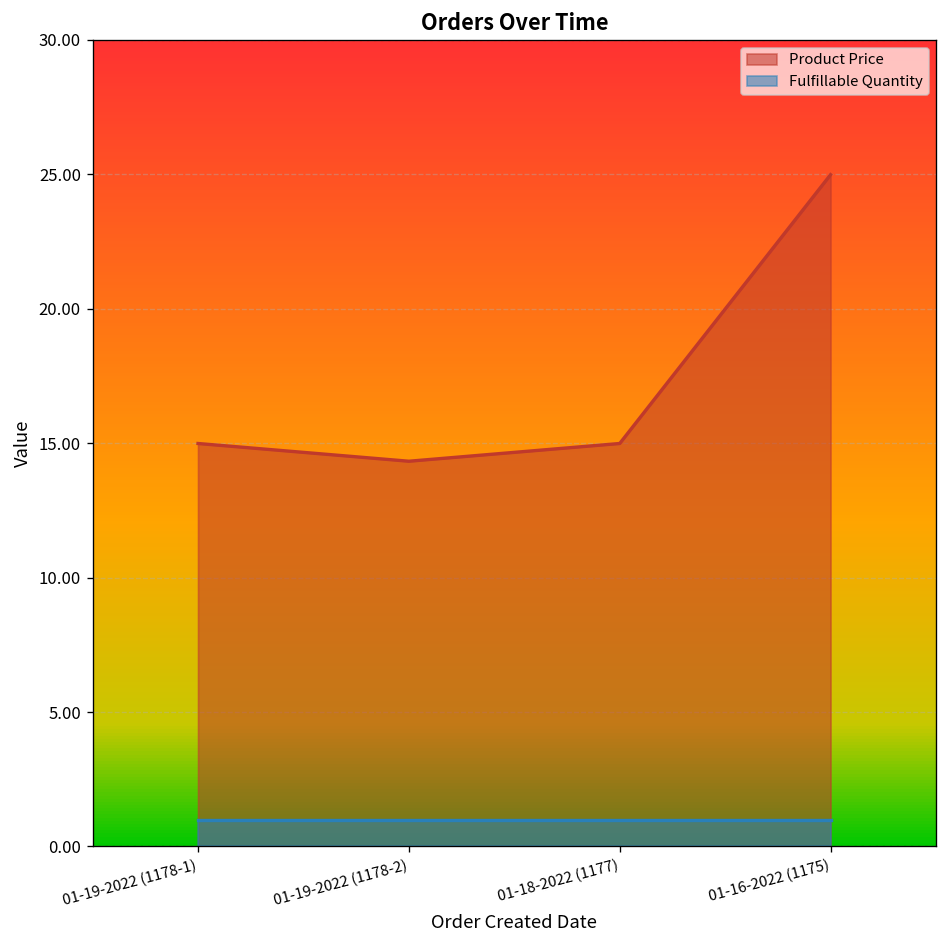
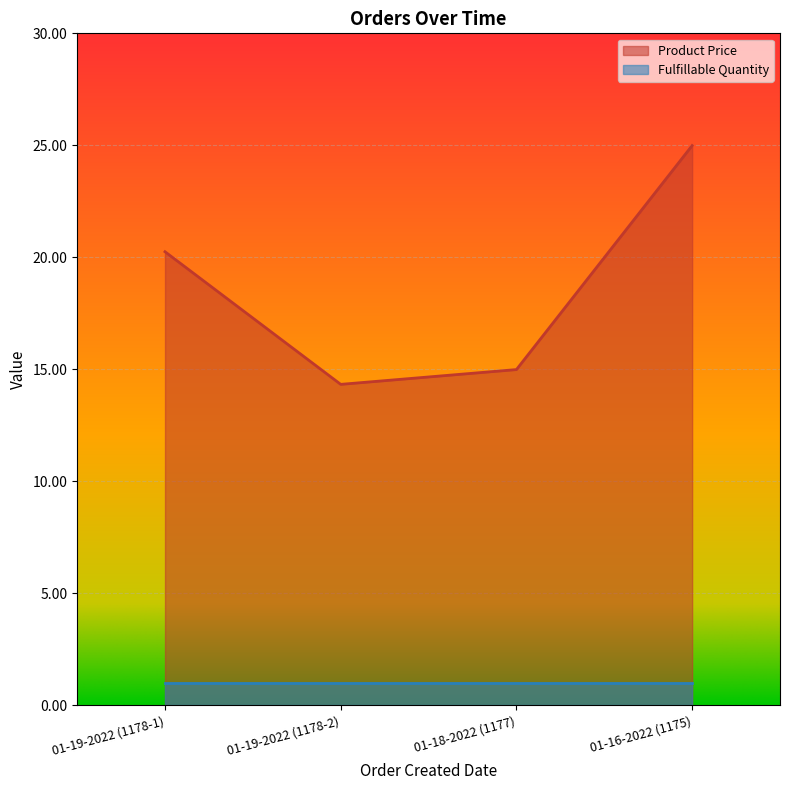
Product Price, 01-19-2022 (1178-1): 15.0 -> 20.3
